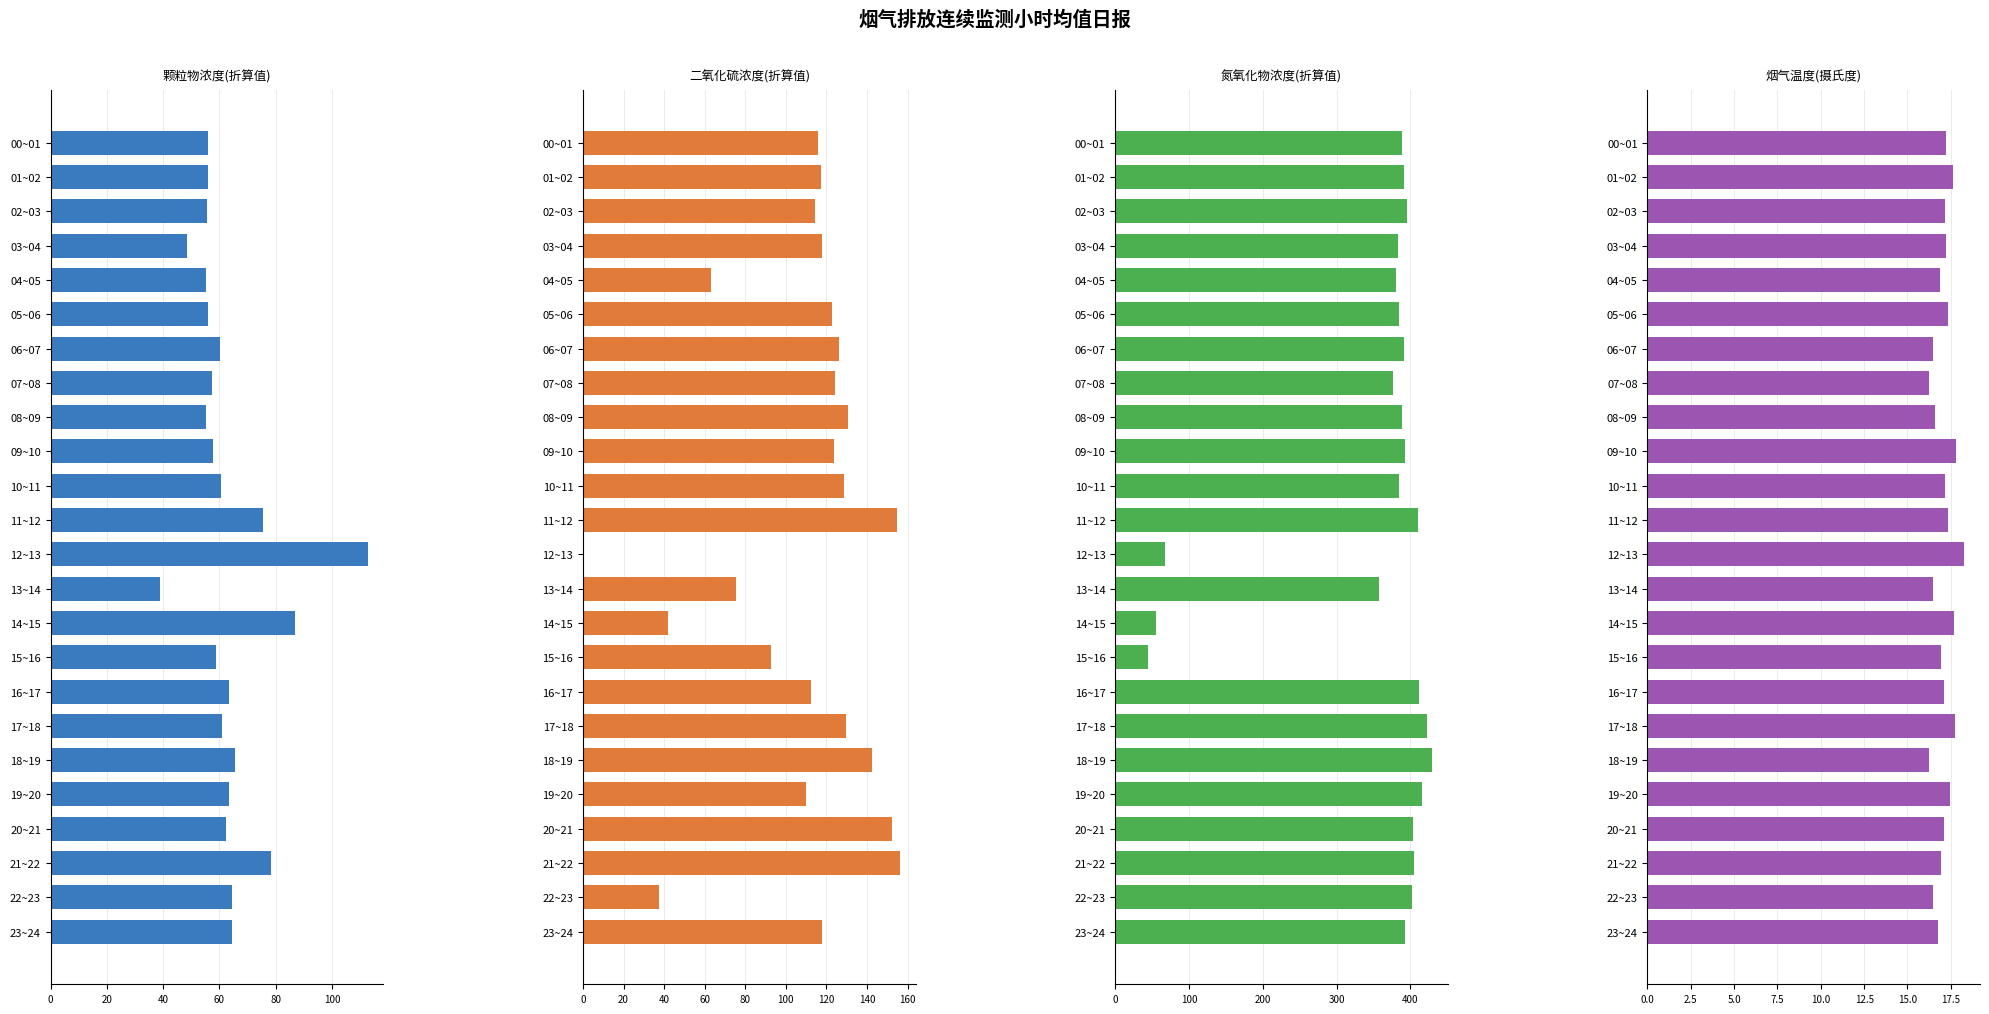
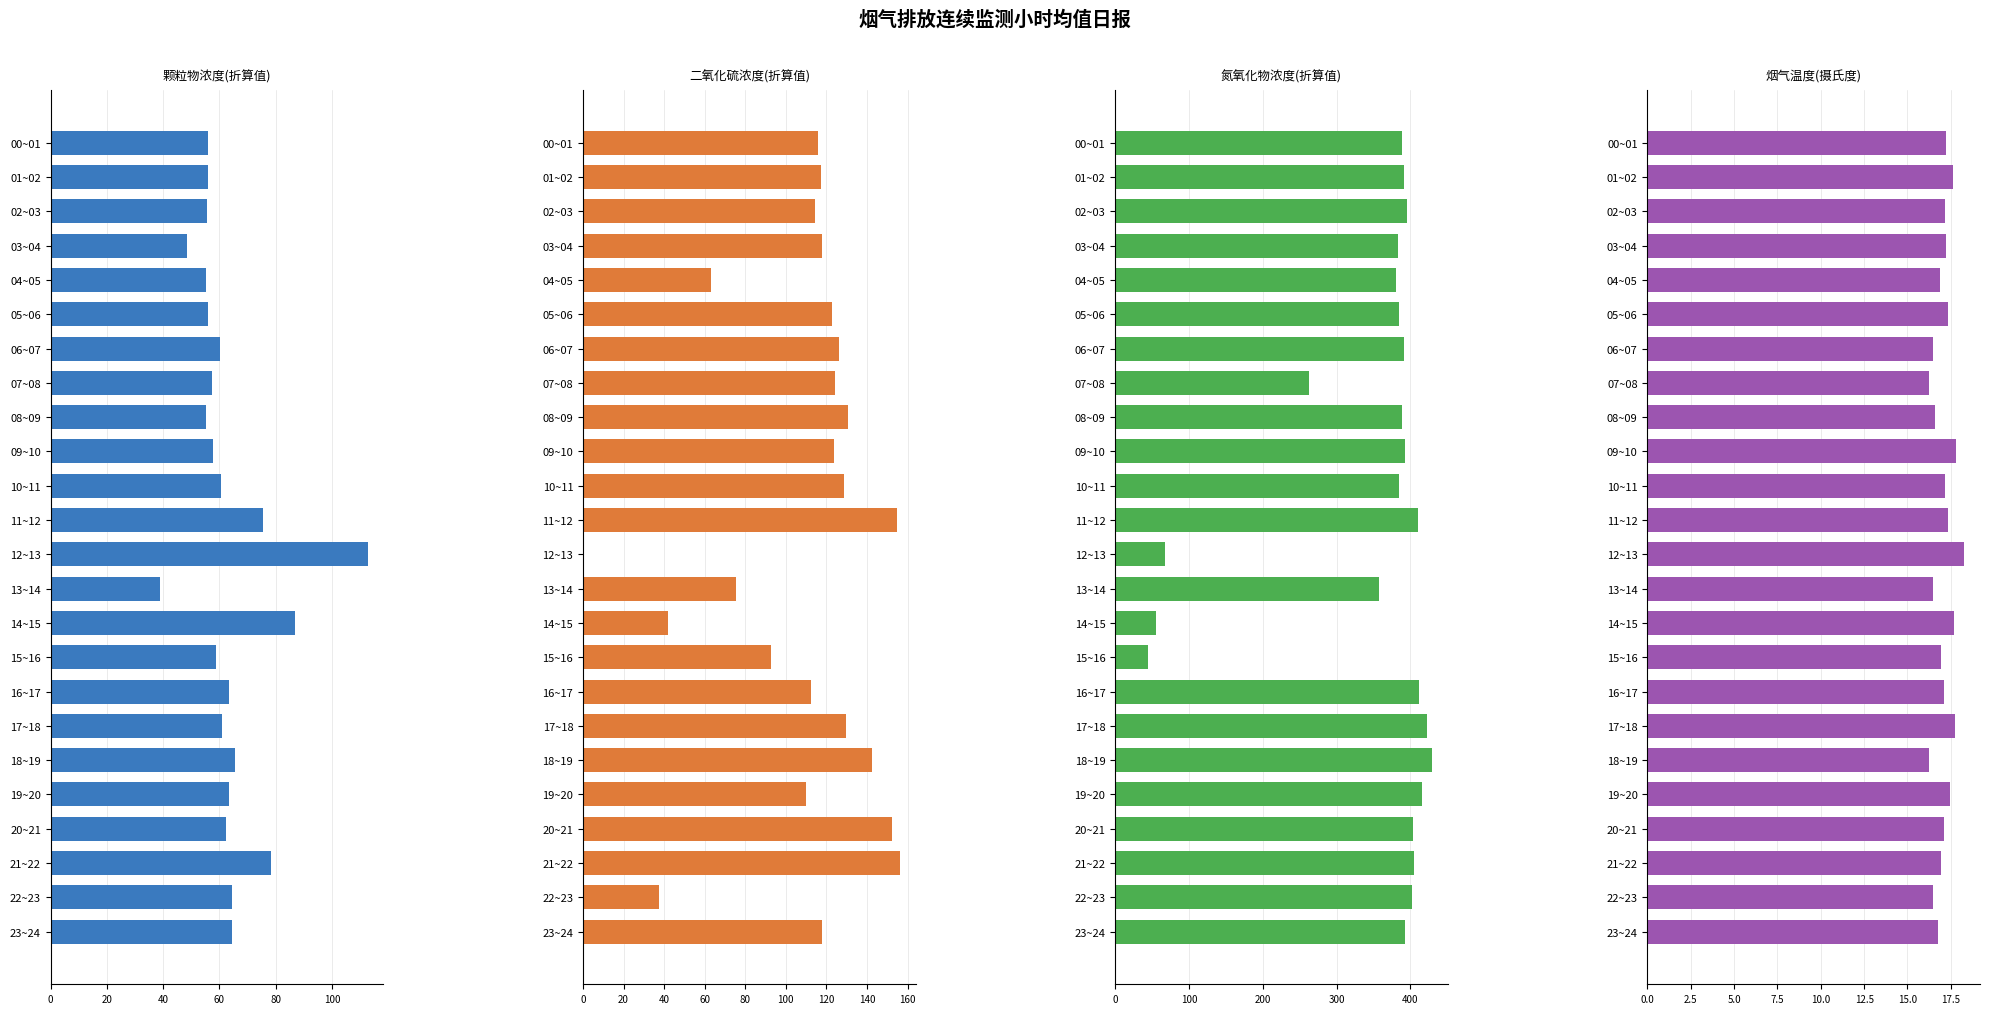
氮氧化物浓度(折算值), 07~08: 380 -> 260
